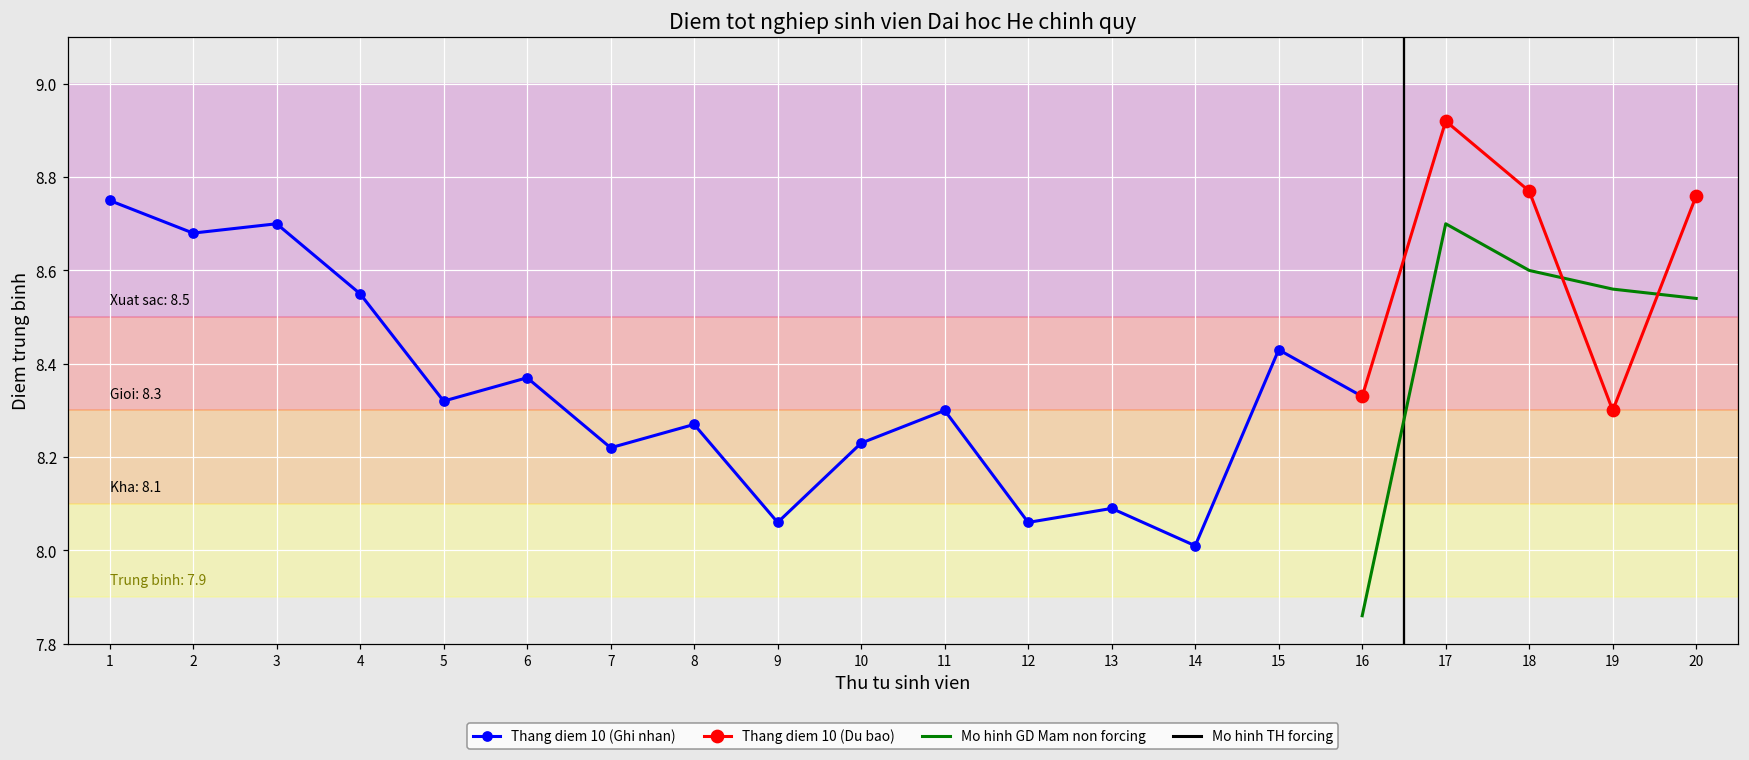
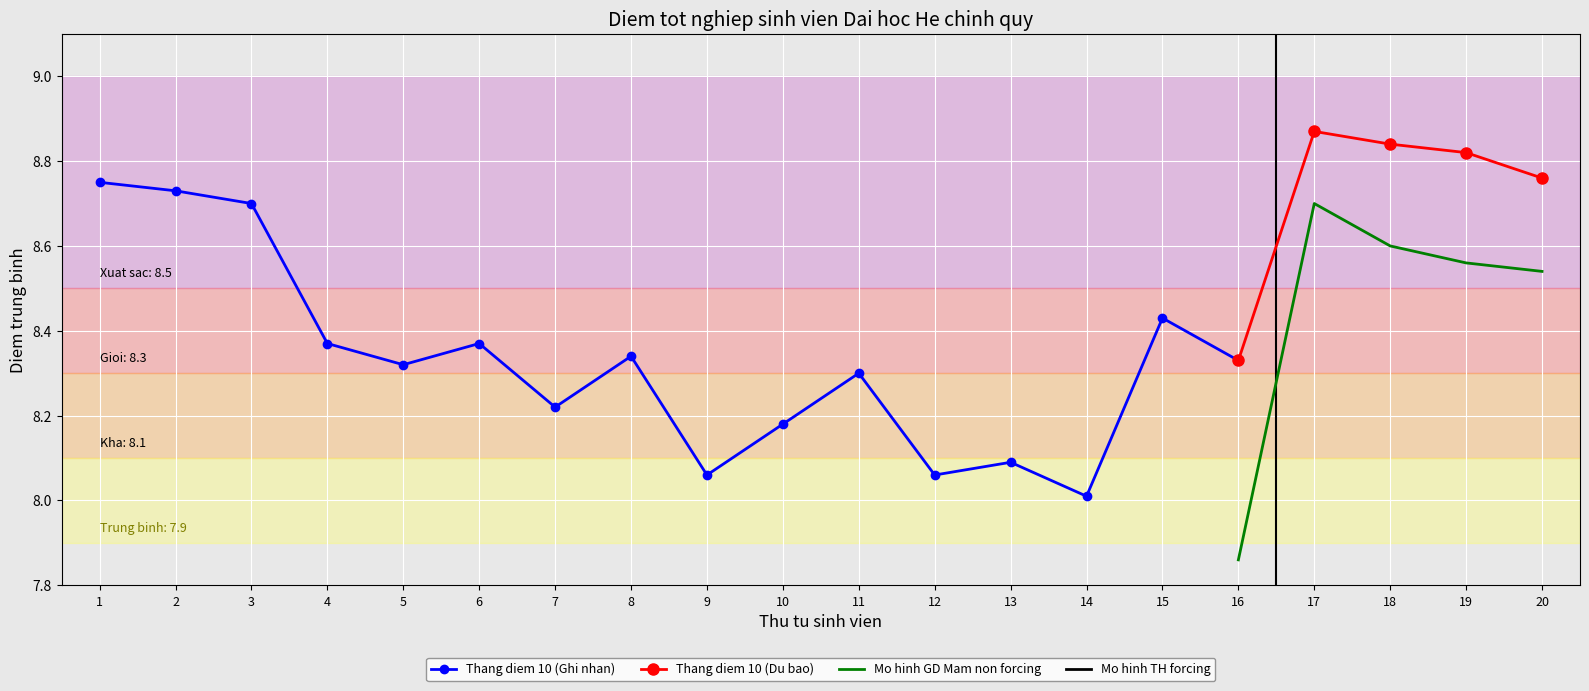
Thang diem 10 (Ghi nhan), 2: 8.68 -> 8.73
Thang diem 10 (Ghi nhan), 4: 8.55 -> 8.37
Thang diem 10 (Ghi nhan), 8: 8.27 -> 8.34
Thang diem 10 (Ghi nhan), 10: 8.23 -> 8.18
Thang diem 10 (Du bao), 17: 8.92 -> 8.87
Thang diem 10 (Du bao), 18: 8.77 -> 8.84
Thang diem 10 (Du bao), 19: 8.30 -> 8.82
